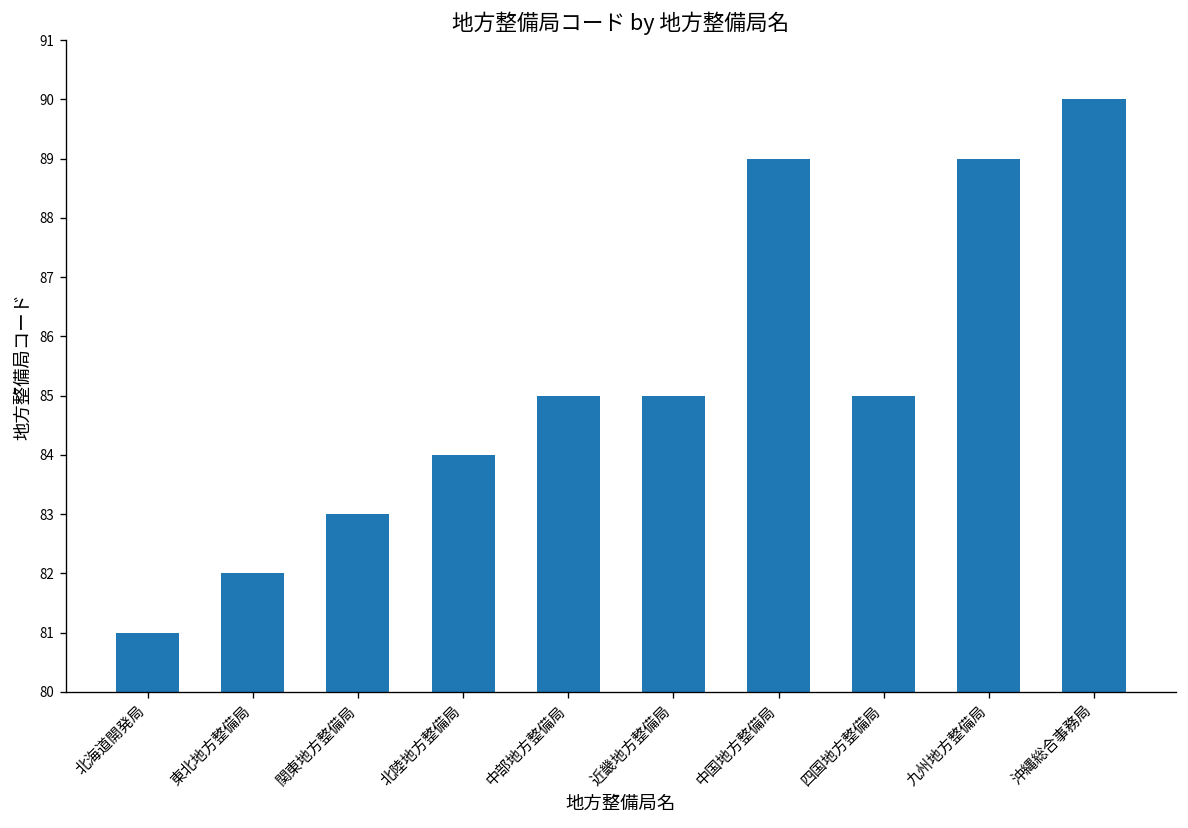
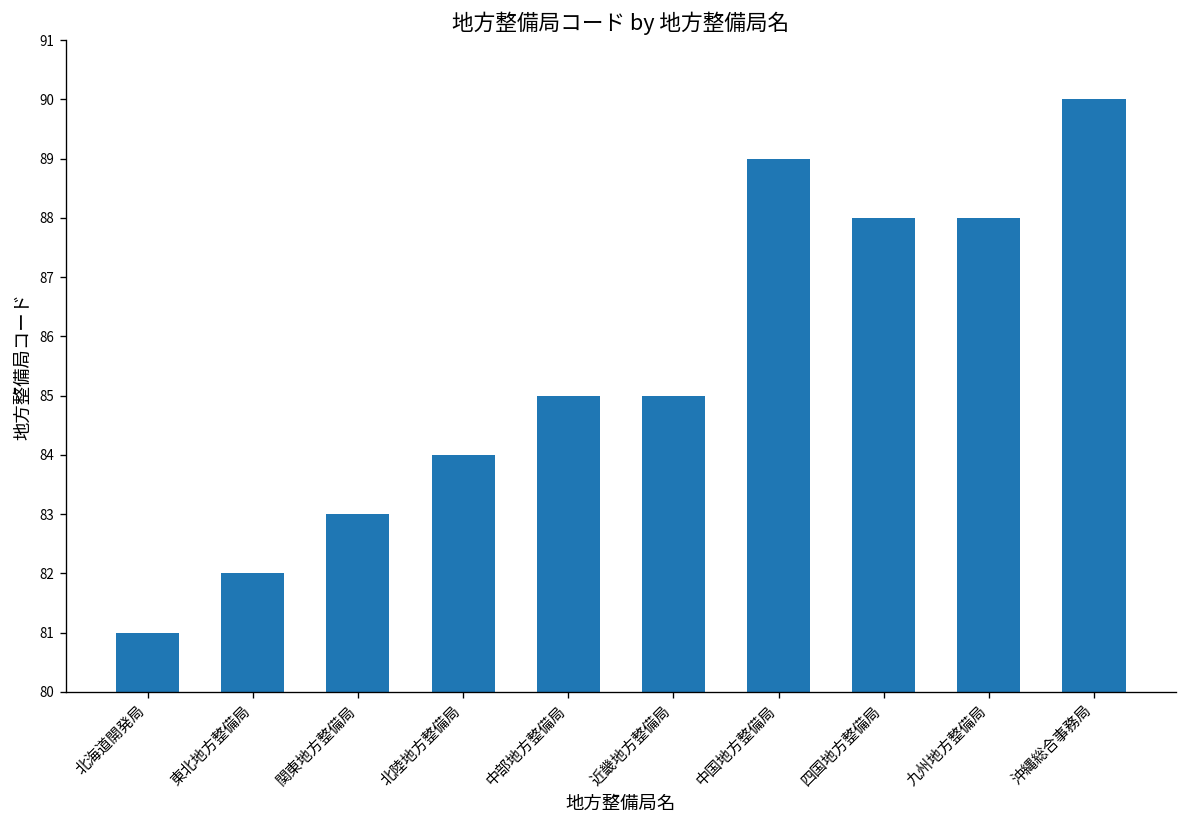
四国地方整備局: 85 -> 88
九州地方整備局: 89 -> 88
